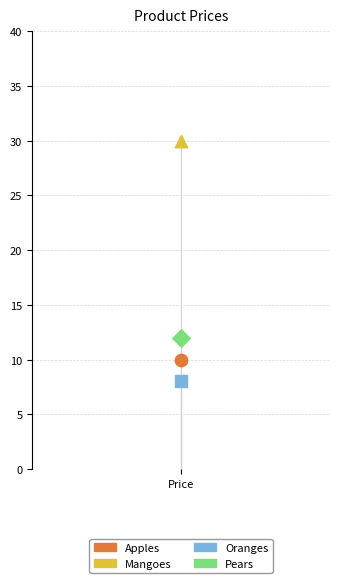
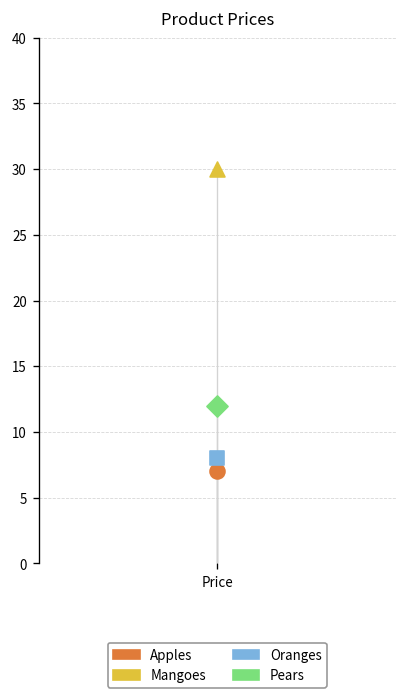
Apples, Price: 10 -> 7
